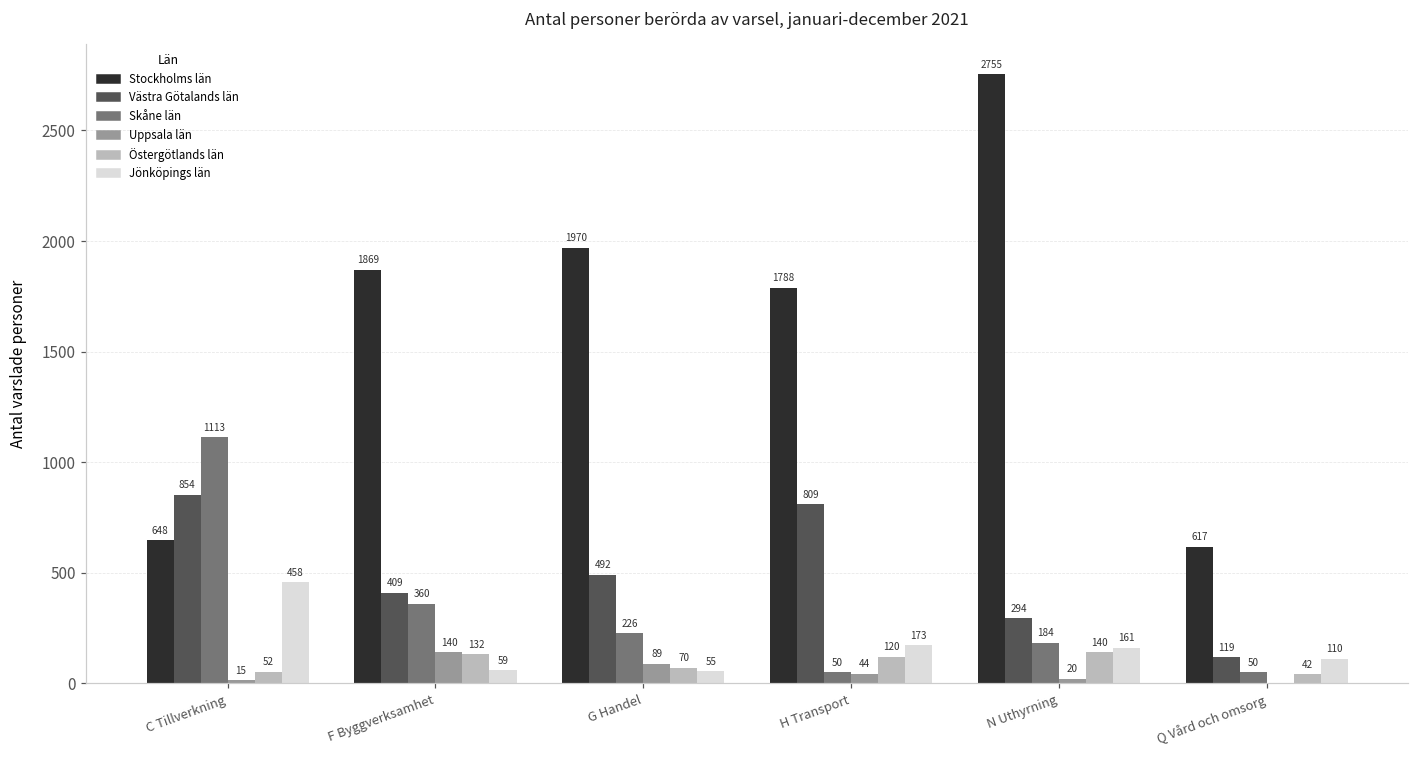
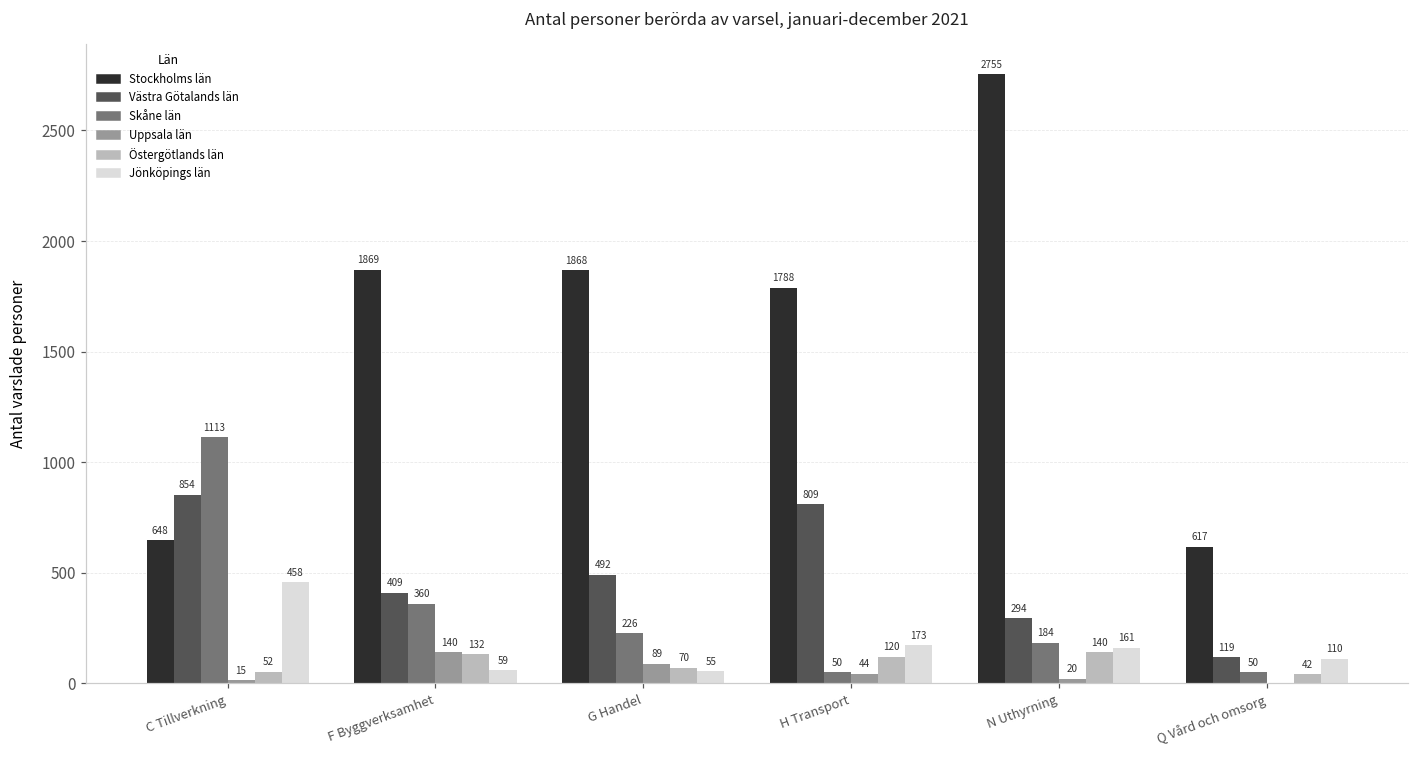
Stockholms län, G Handel: 1970 -> 1868
